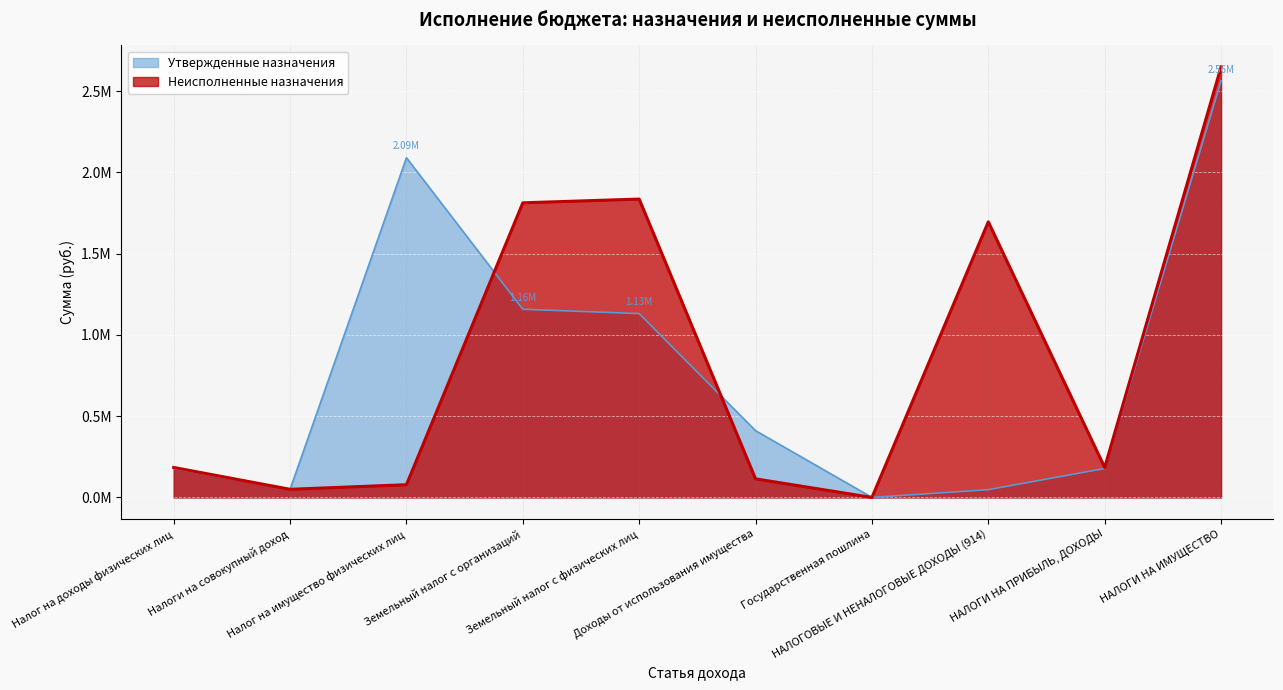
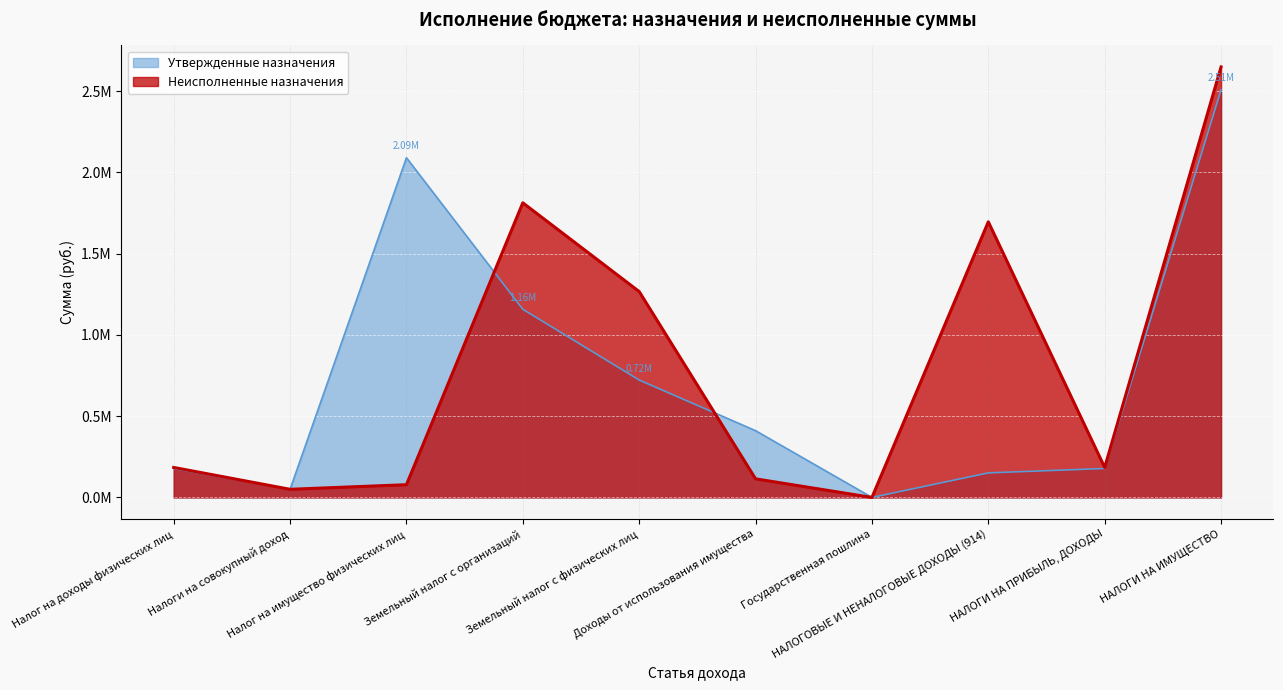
Утвержденные назначения, Земельный налог с физических лиц: 1.13M -> 0.72M
Неисполненные назначения, Земельный налог с физических лиц: 1840000 -> 1270000
Утвержденные назначения, НАЛОГОВЫЕ И НЕНАЛОГОВЫЕ ДОХОДЫ (914): 50000 -> 150000
Утвержденные назначения, НАЛОГИ НА ИМУЩЕСТВО: 2.56M -> 2.51M
